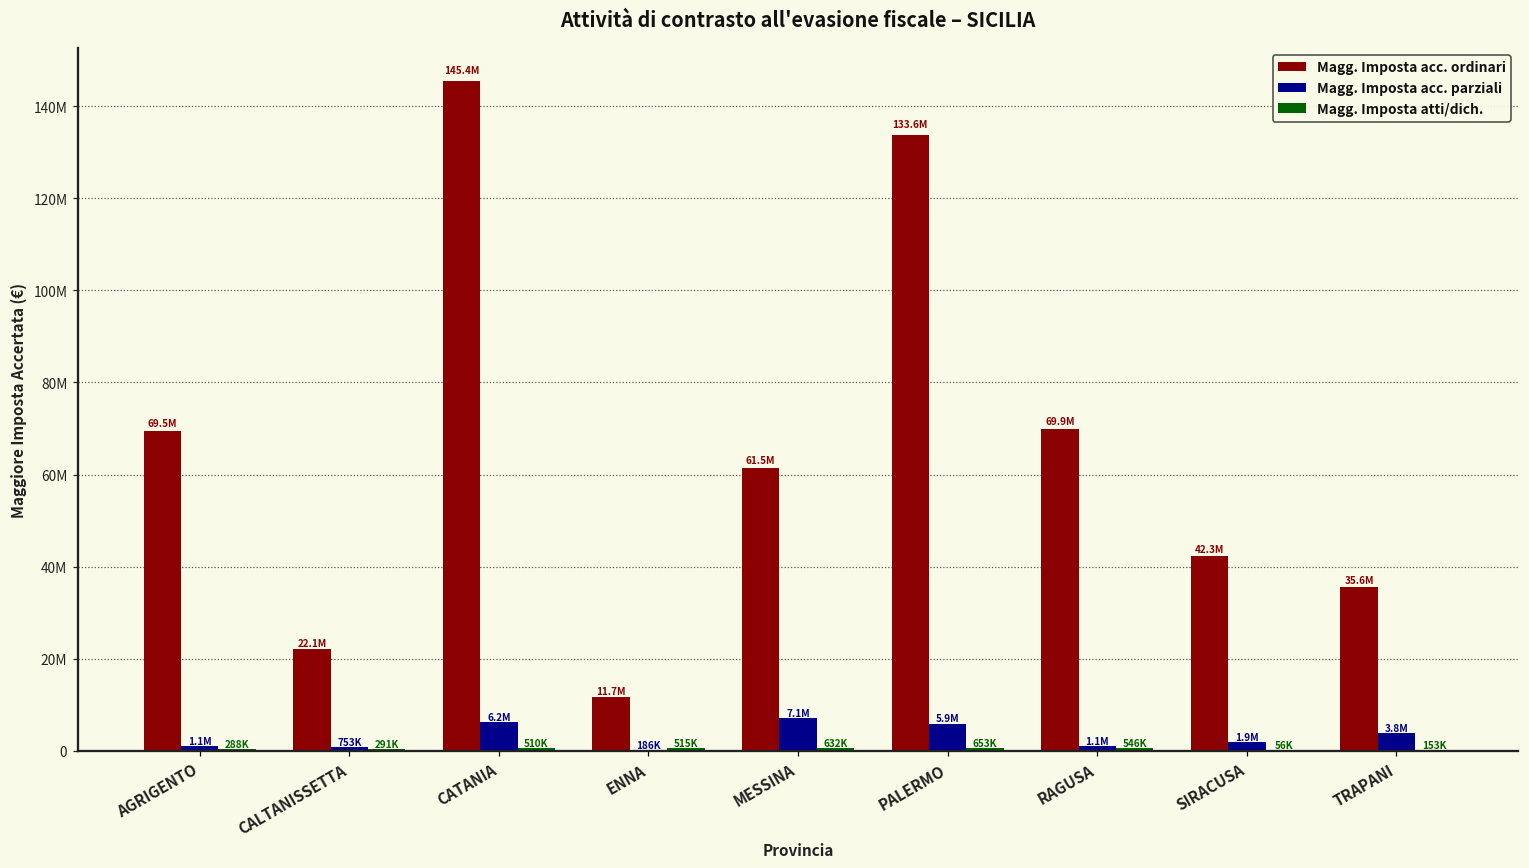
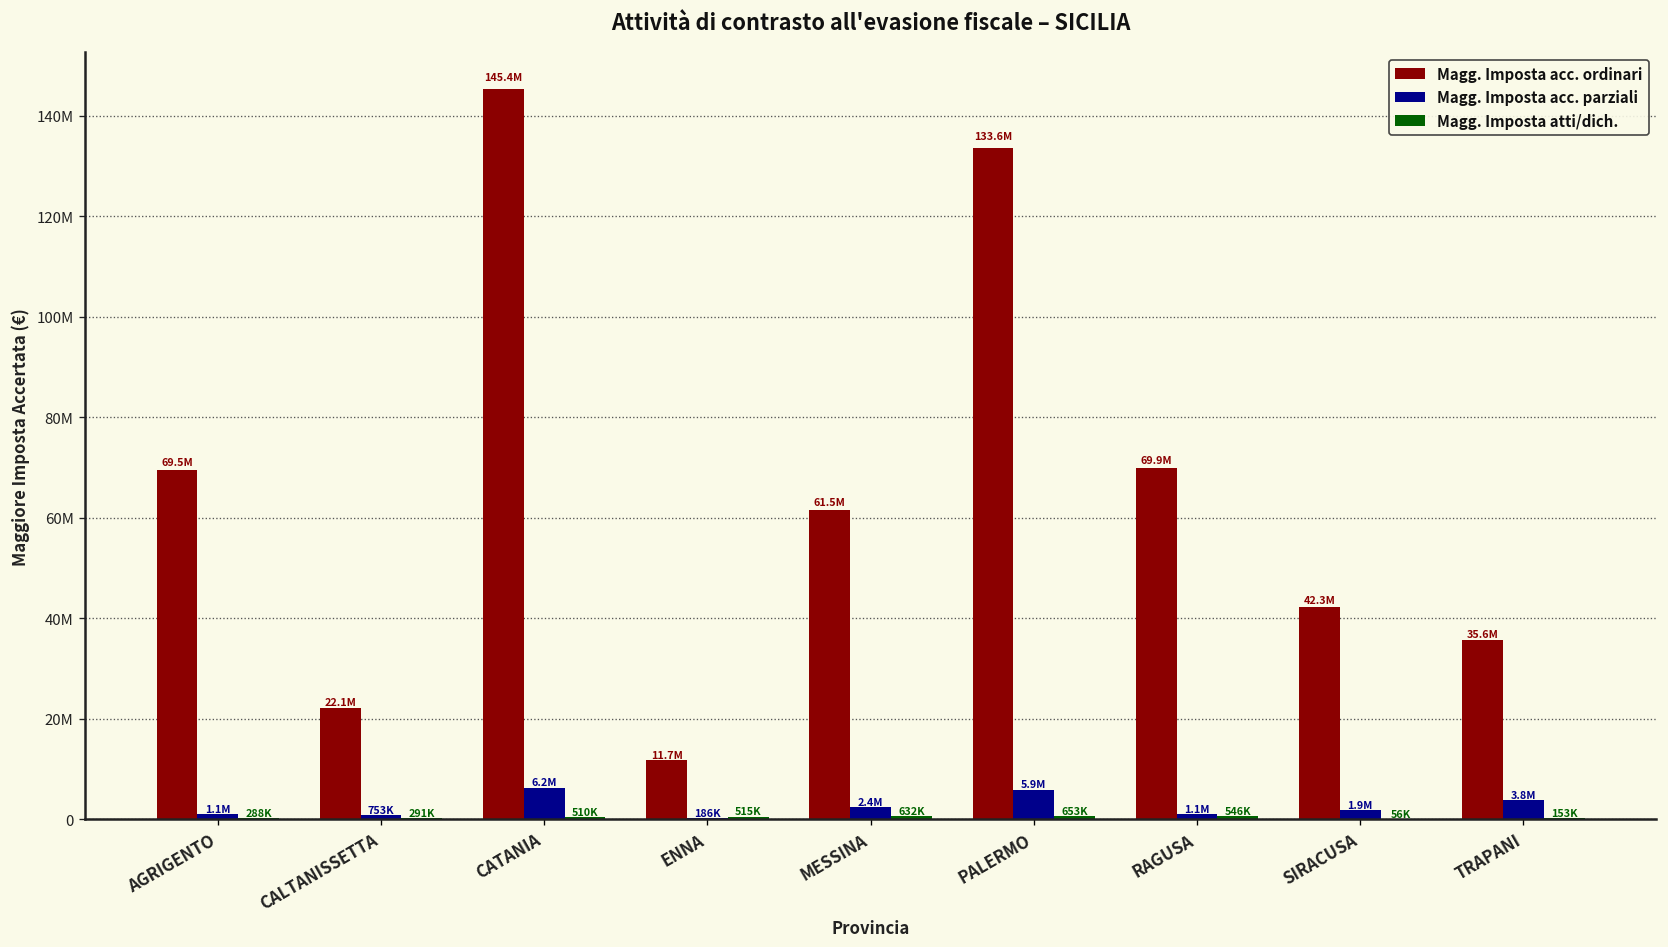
Magg. Imposta acc. parziali, MESSINA: 7.1M -> 2.4M
